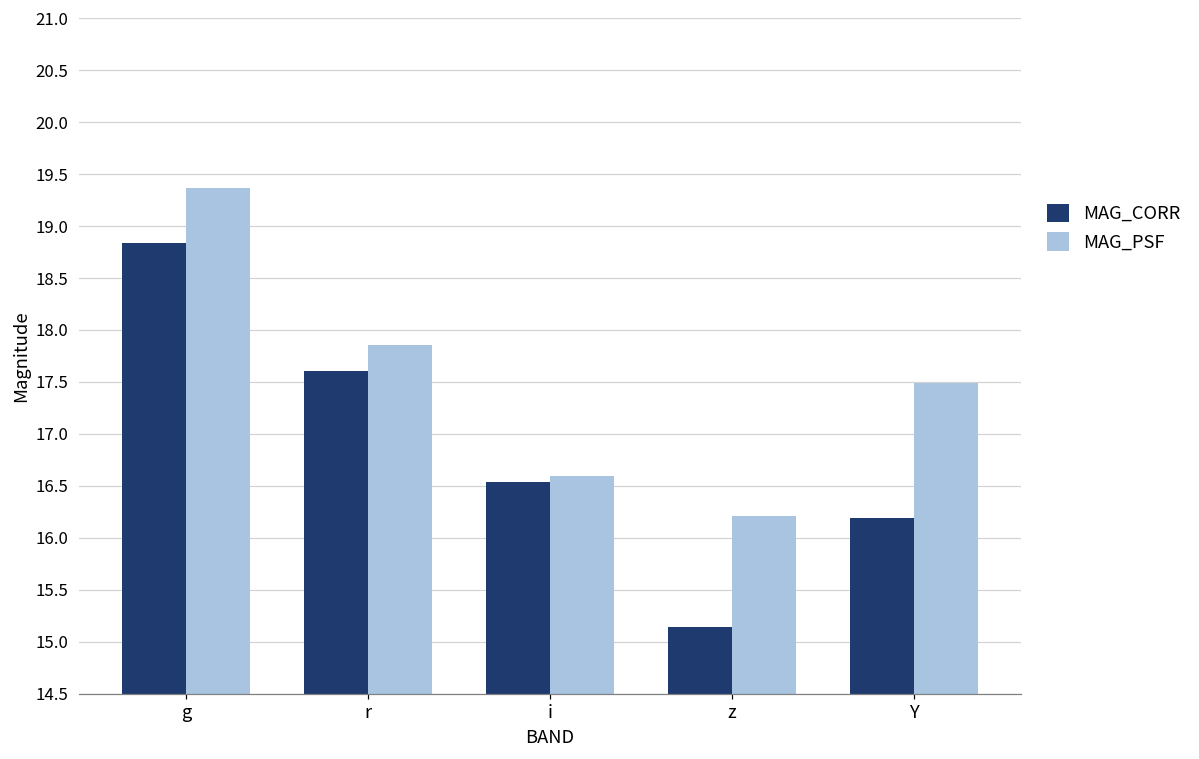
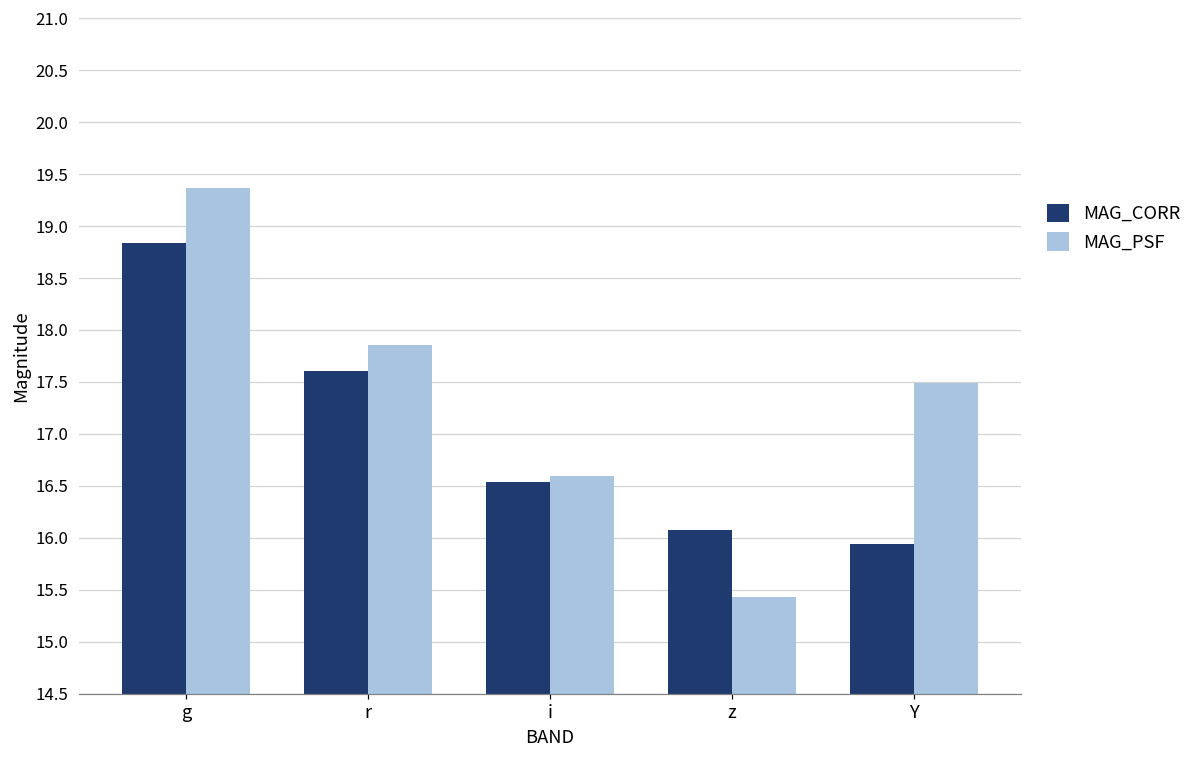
MAG_CORR, z: 15.1 -> 16.1
MAG_PSF, z: 16.2 -> 15.4
MAG_CORR, Y: 16.2 -> 15.9
